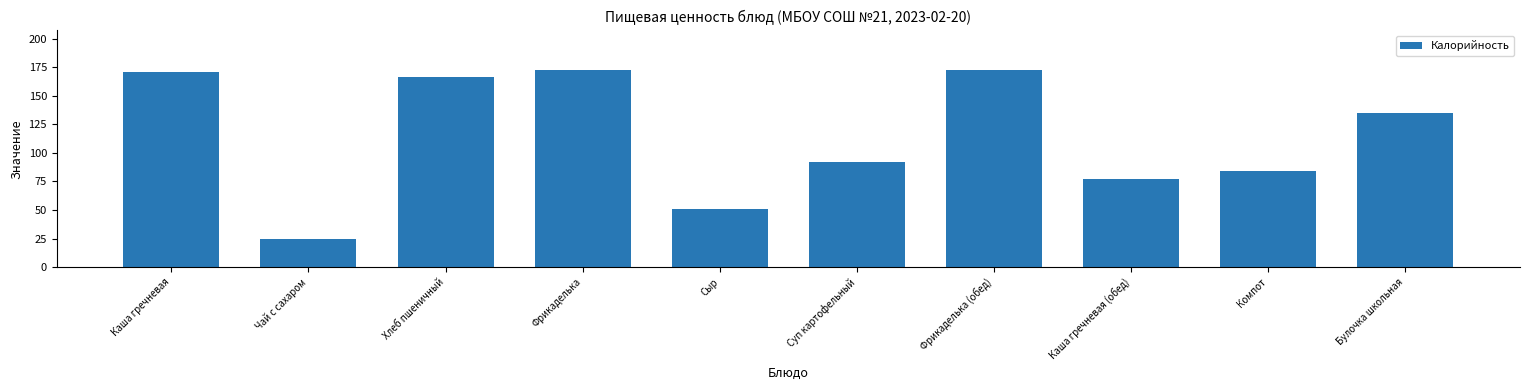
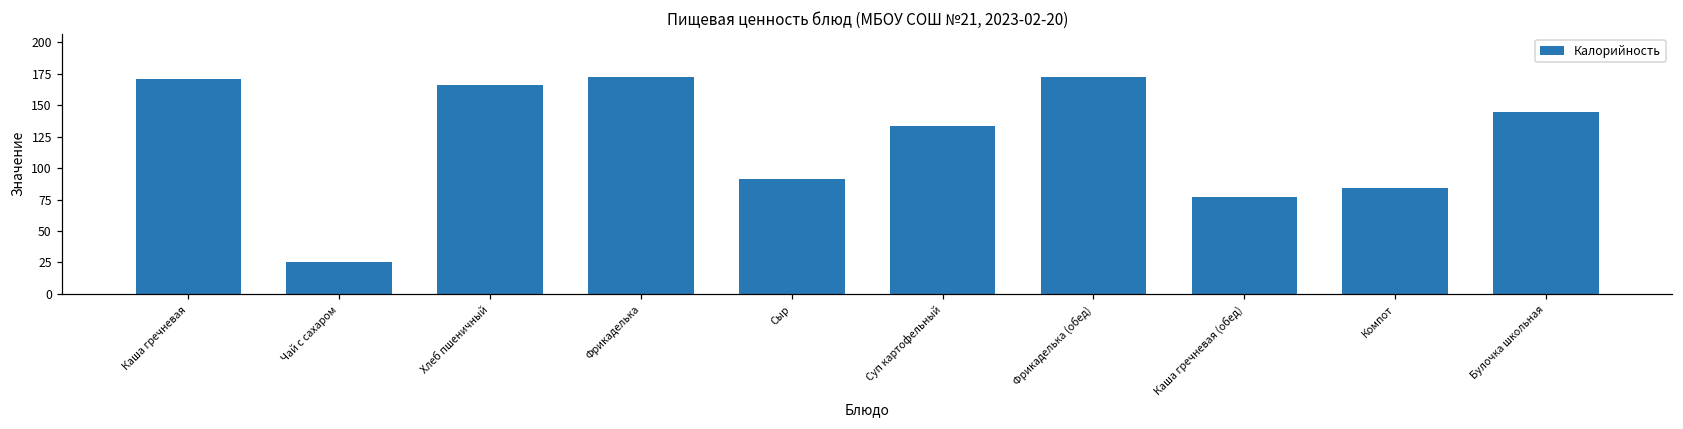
Сыр: 51 -> 91
Суп картофельный: 92 -> 134
Булочка школьная: 135 -> 145
